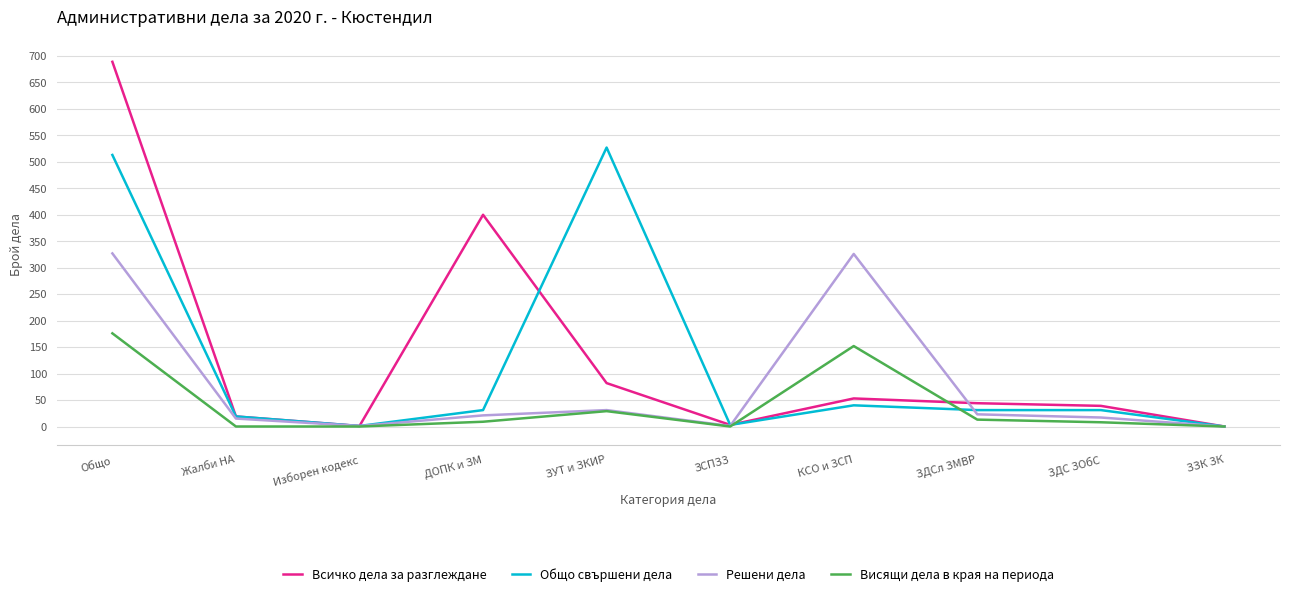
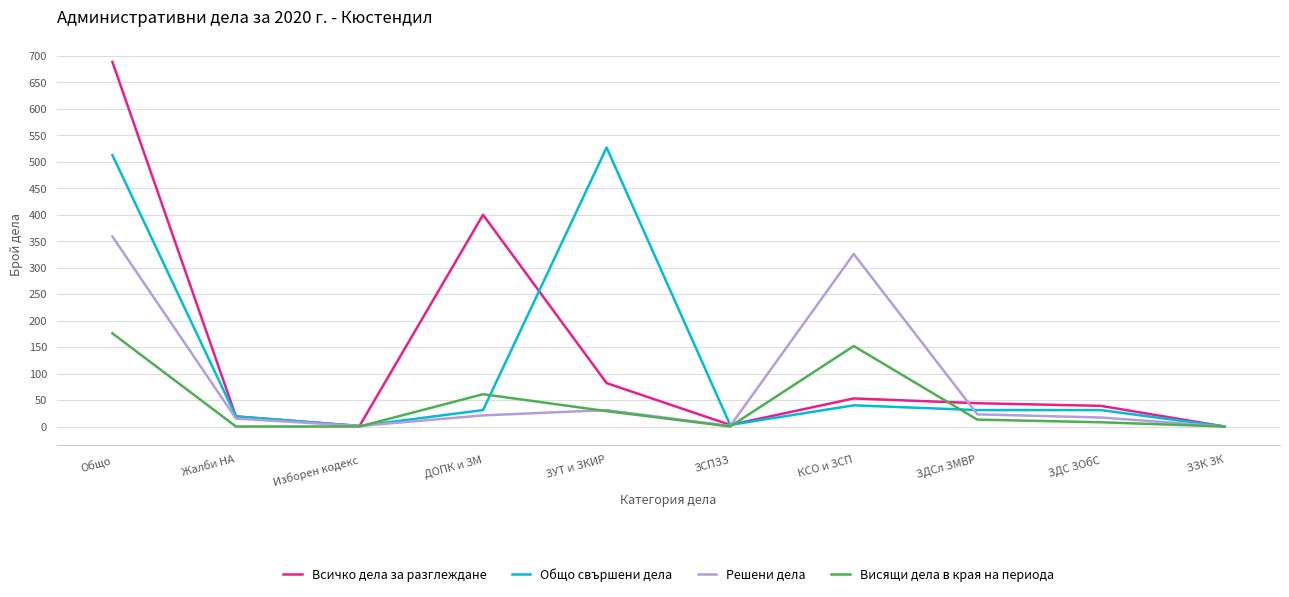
Решени дела, Общо: 330 -> 360
Висящи дела в края на периода, ДОПК и ЗМ: 10 -> 60
